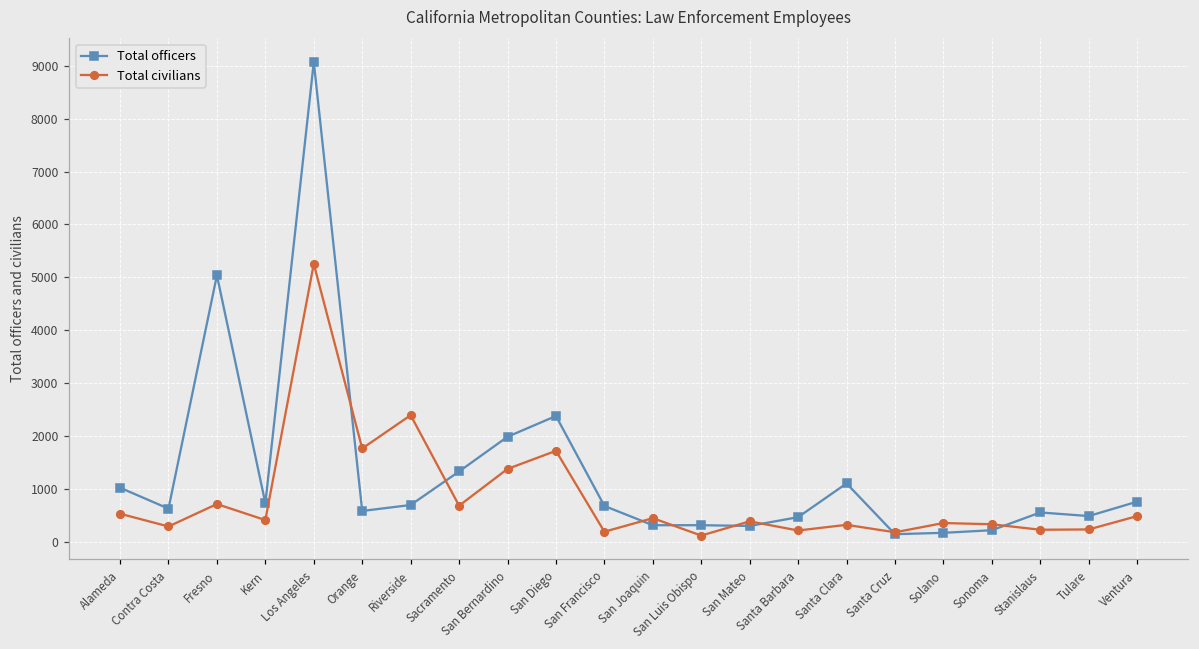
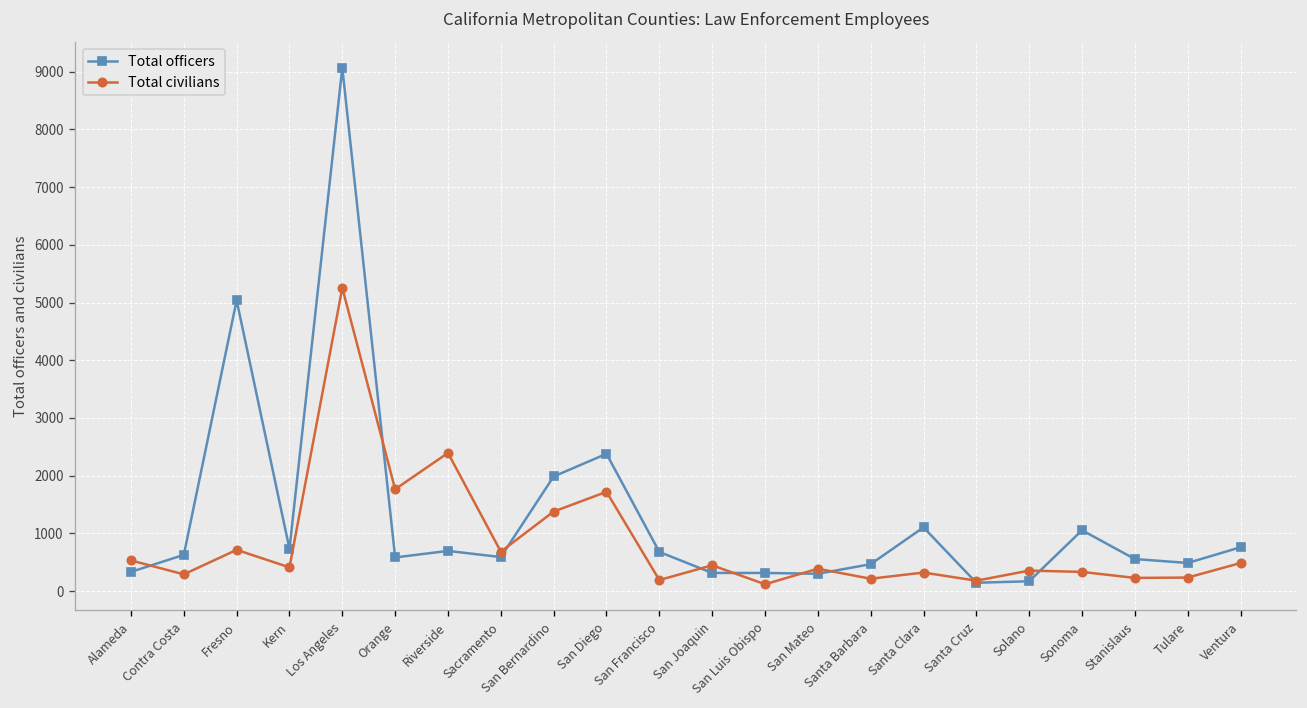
Total officers, Alameda: 1000 -> 300
Total officers, Sacramento: 1300 -> 600
Total officers, Sonoma: 200 -> 1100
